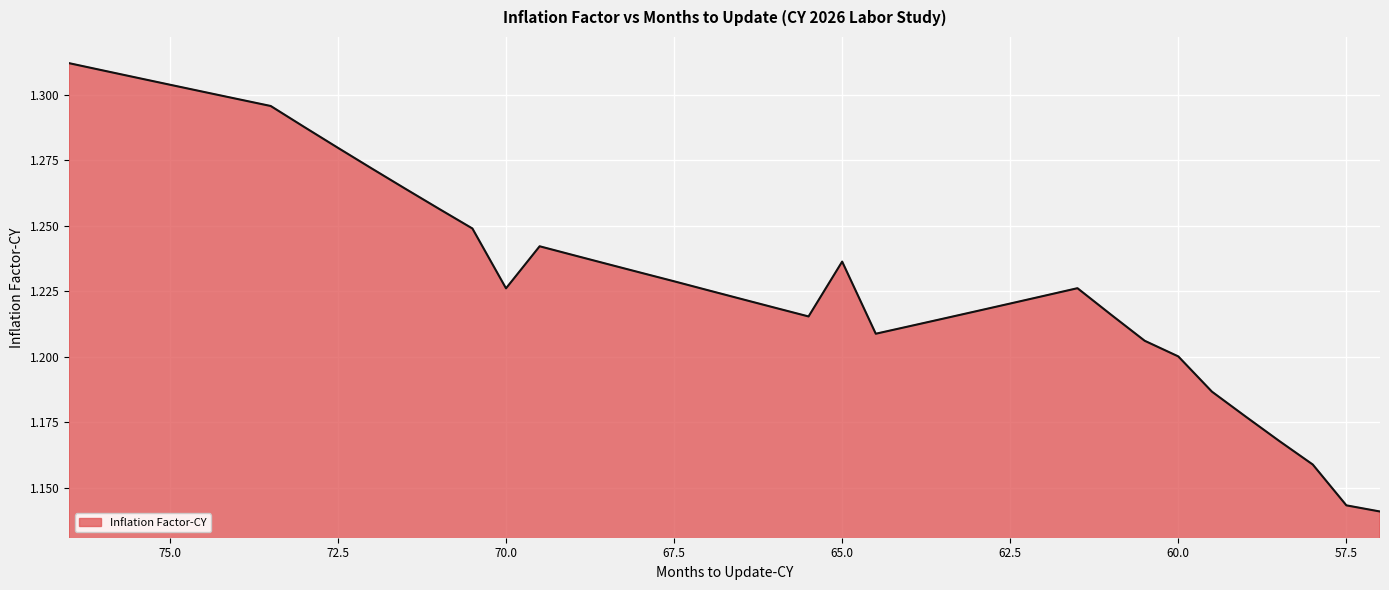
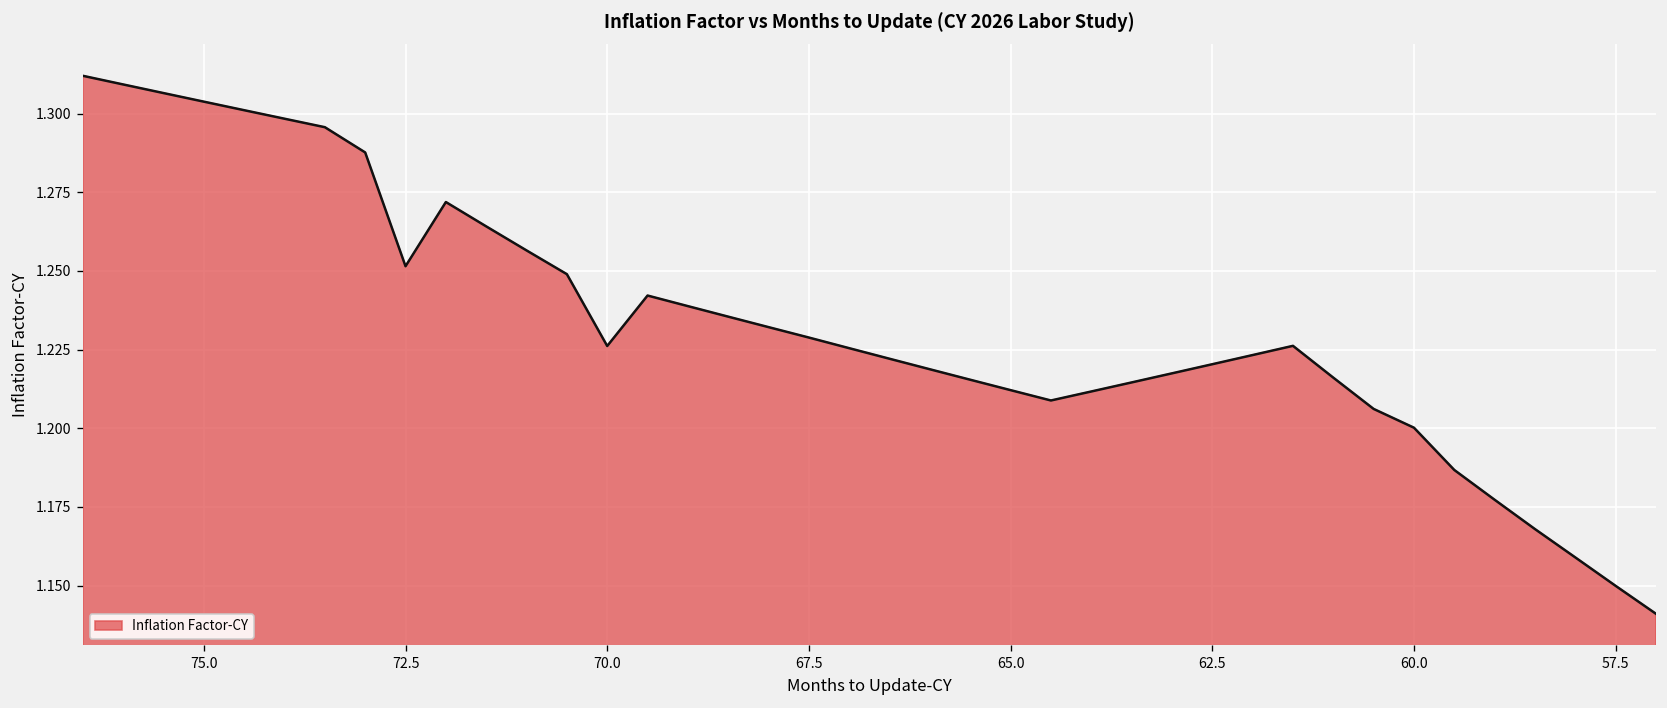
72.5: 1.280 -> 1.252
65.0: 1.236 -> 1.212
57.5: 1.143 -> 1.150
